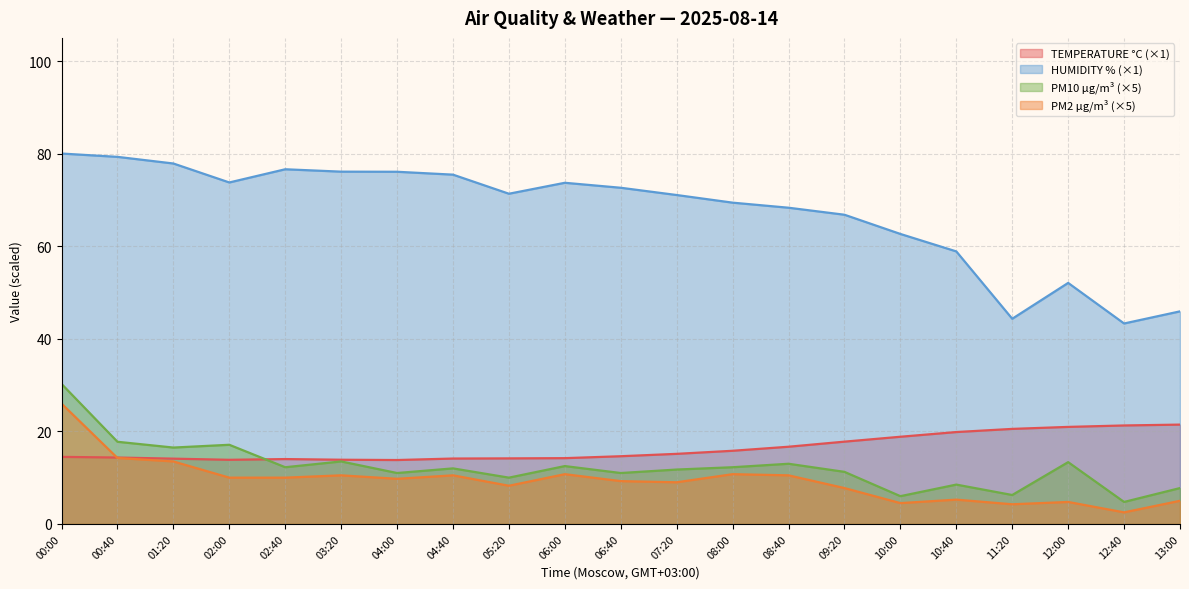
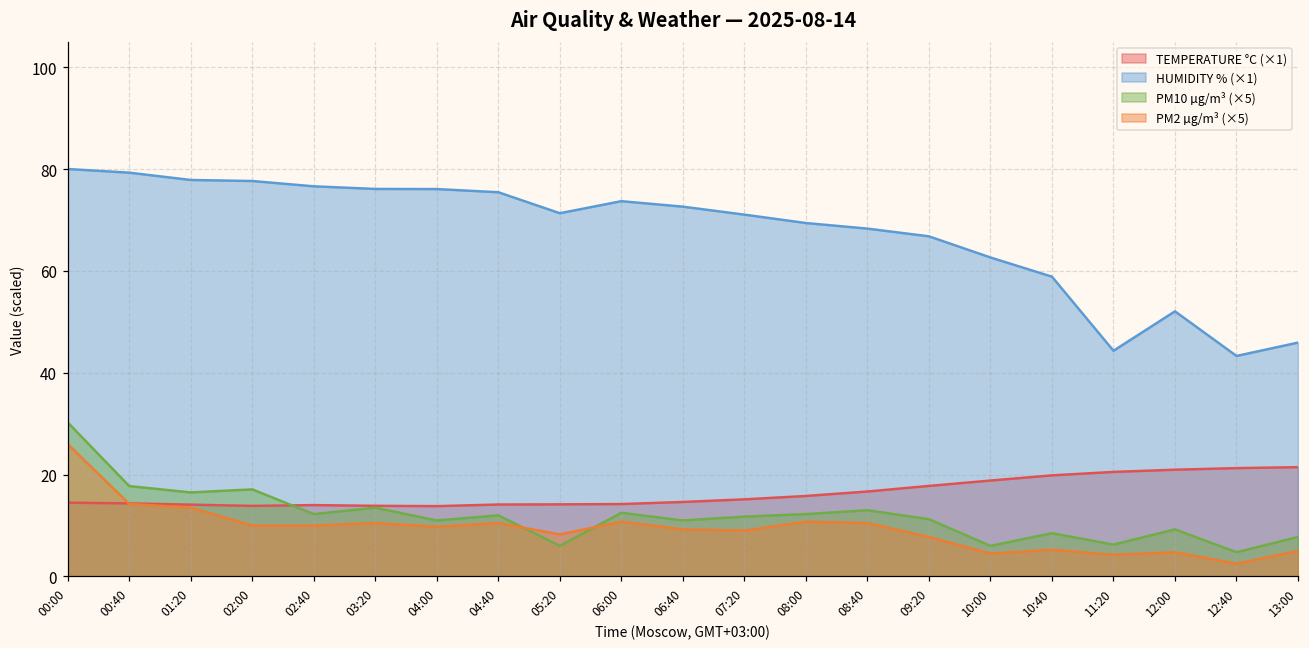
HUMIDITY % (×1), 02:00: 74 -> 78
PM10 µg/m³ (×5), 05:20: 10 -> 6
PM10 µg/m³ (×5), 12:00: 13 -> 9
